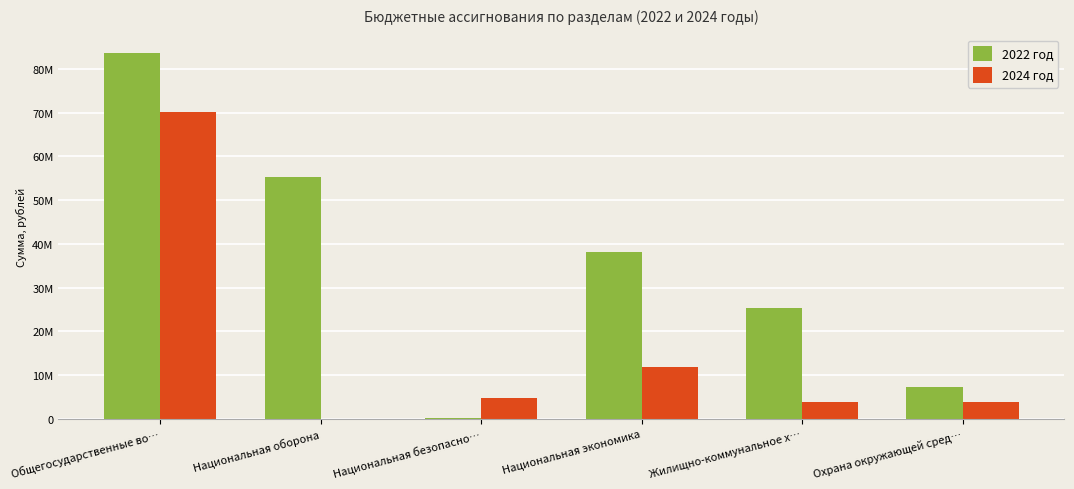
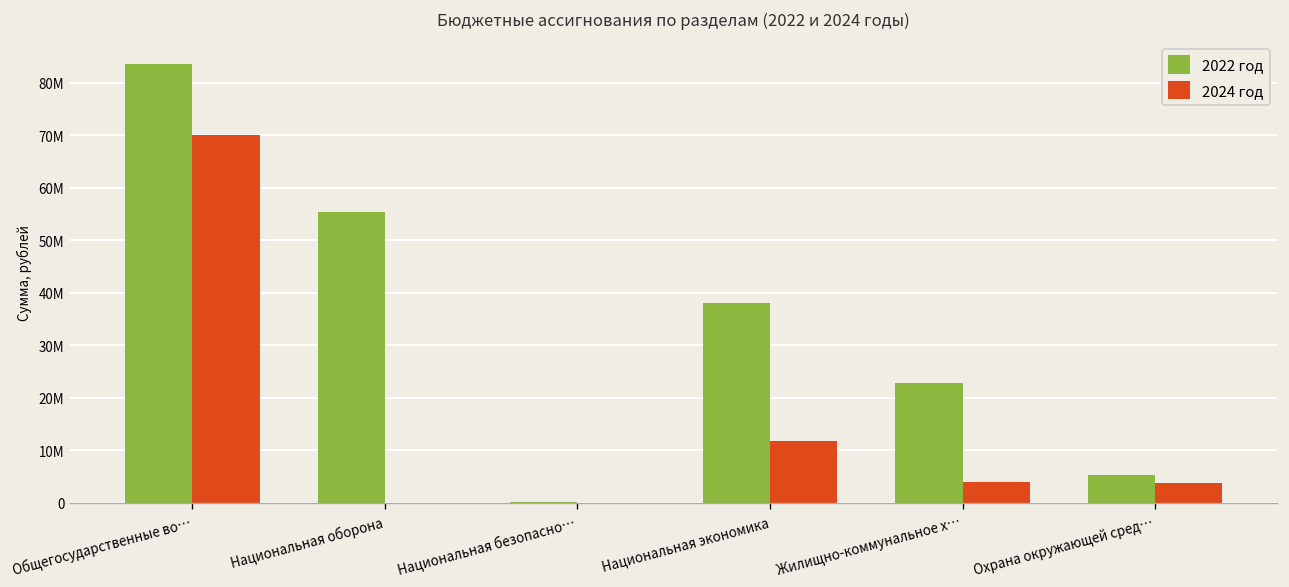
2024 год, Национальная безопасно…: 5000000 -> 0
2022 год, Жилищно-коммунальное х…: 25000000 -> 23000000
2022 год, Охрана окружающей сред…: 7000000 -> 5000000
